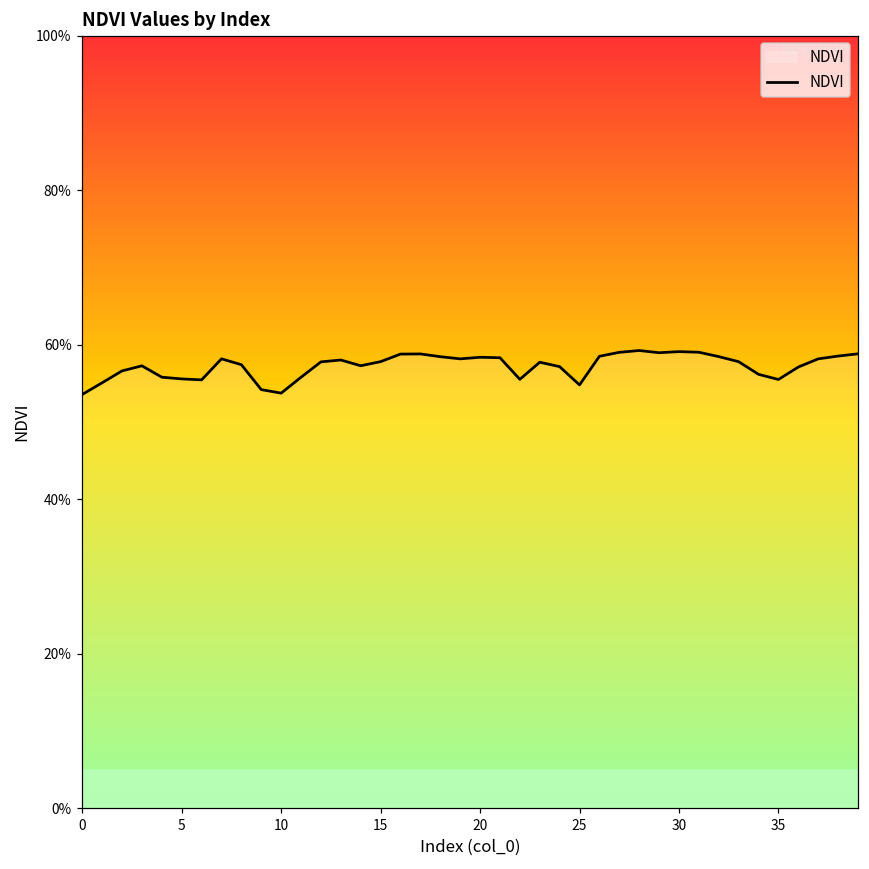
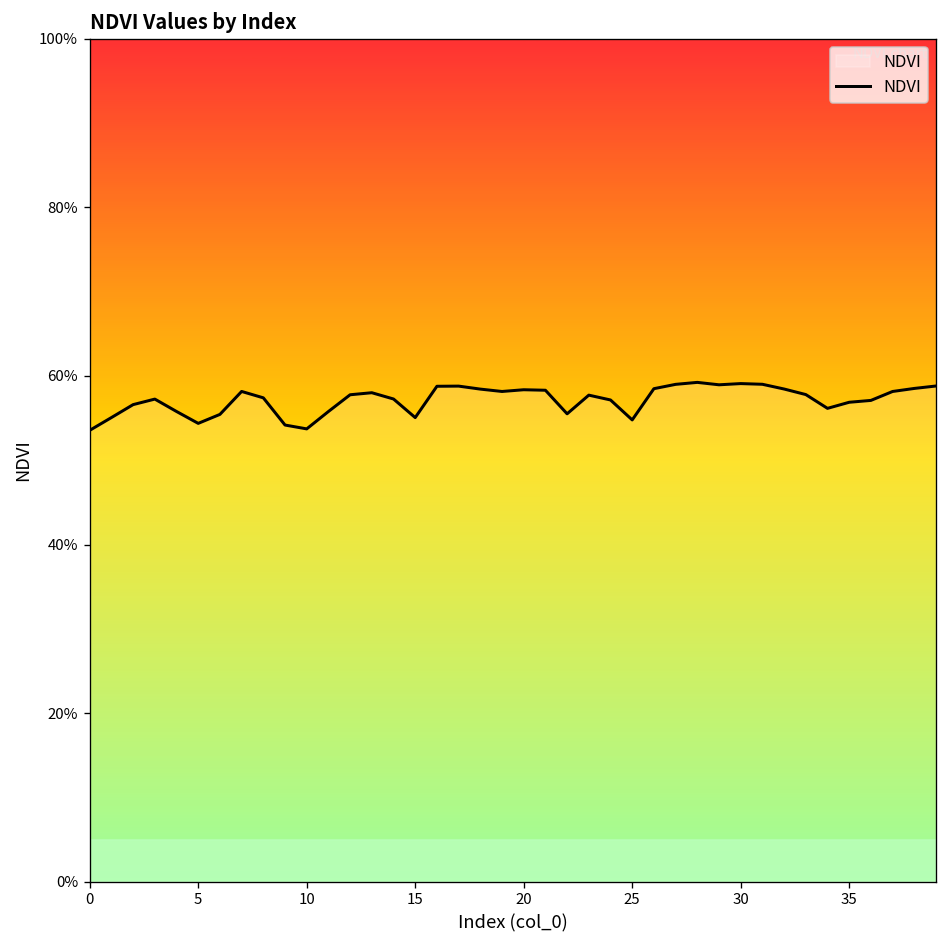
5: 56% -> 54%
15: 58% -> 55%
35: 55% -> 57%
